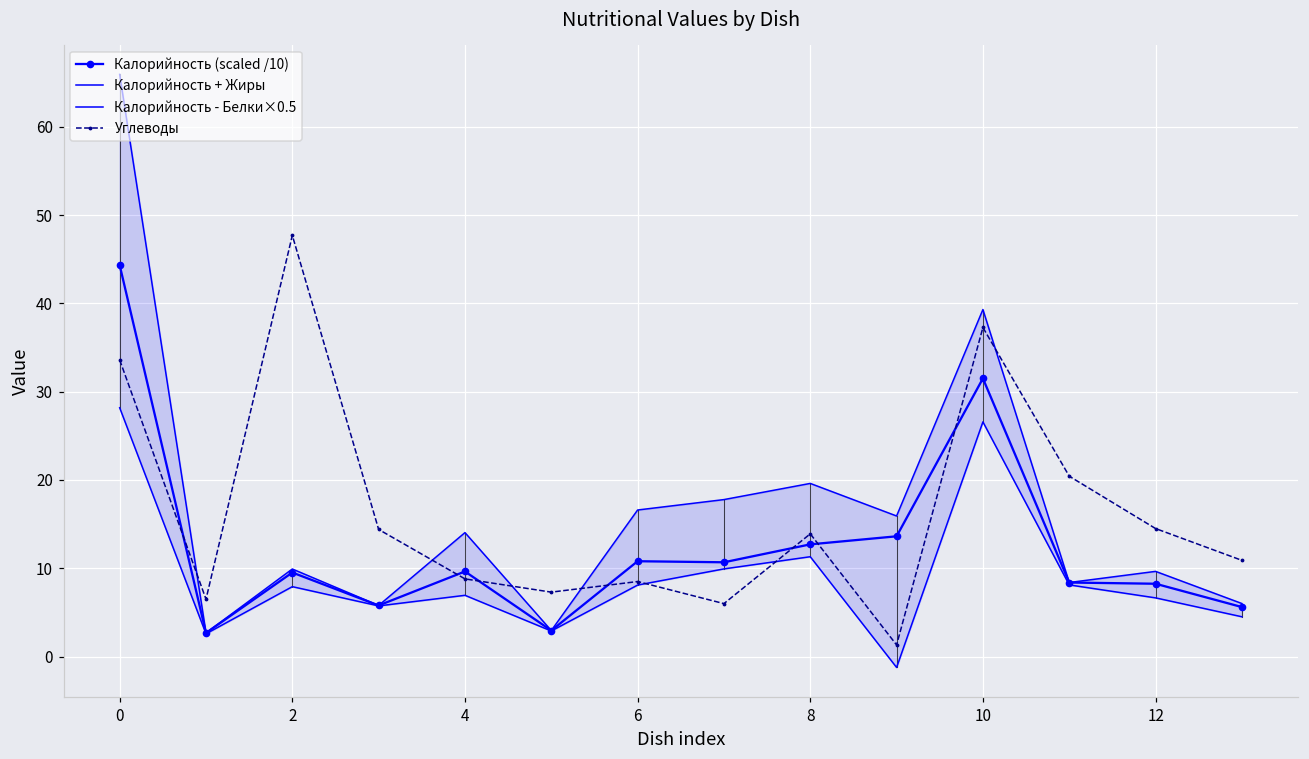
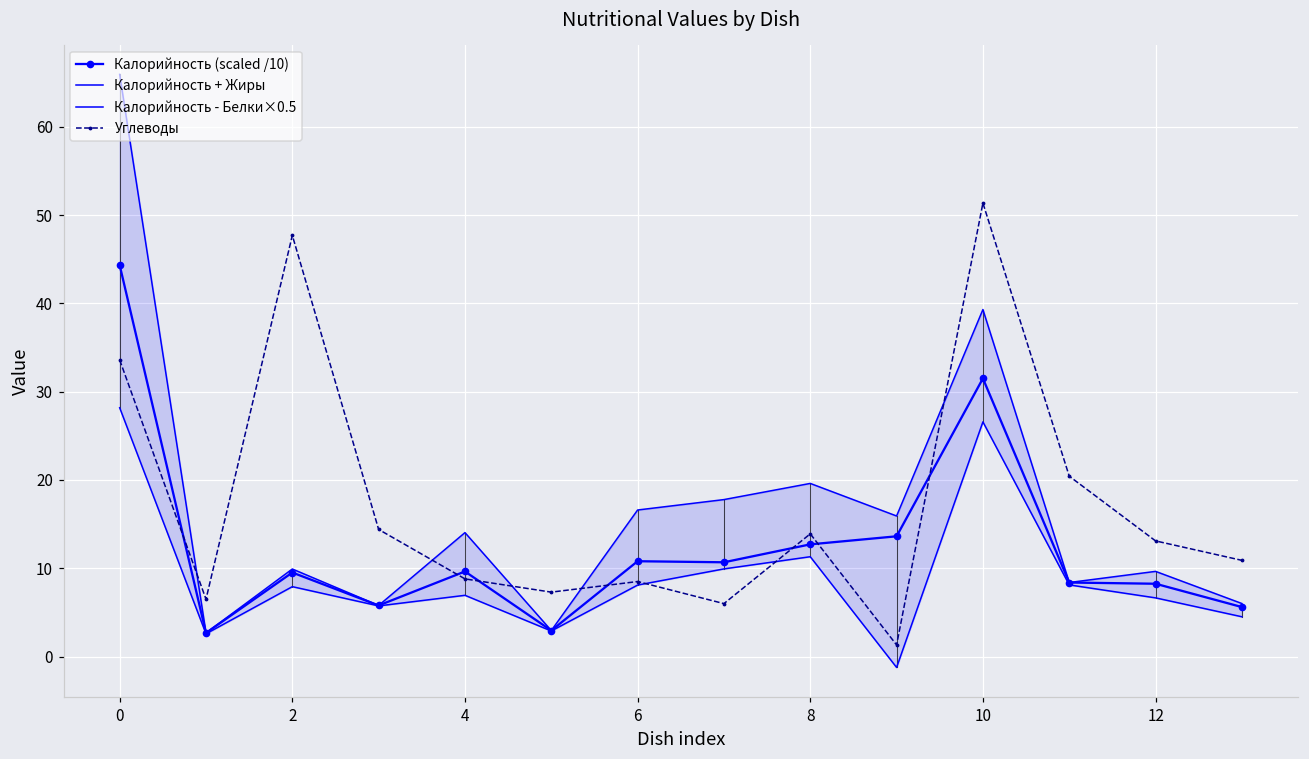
Углеводы, 10: 37 -> 51
Углеводы, 12: 15 -> 13
